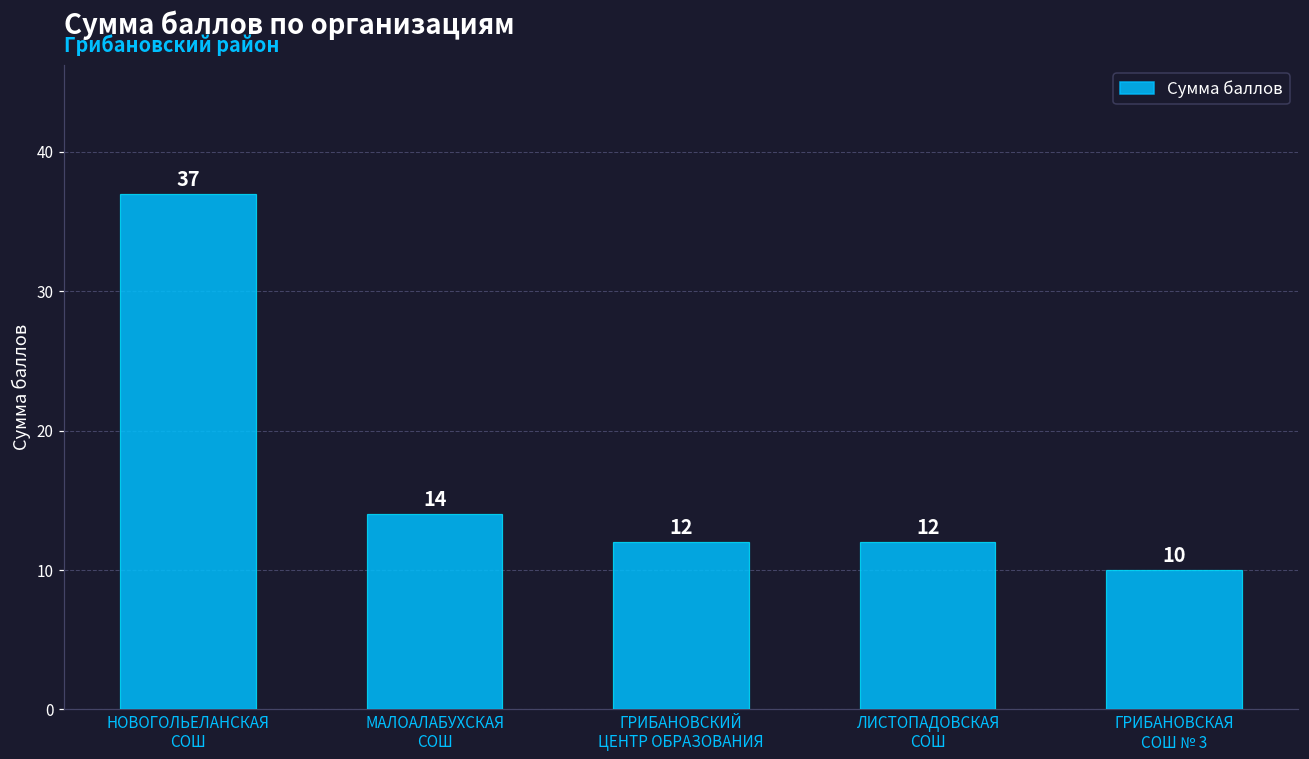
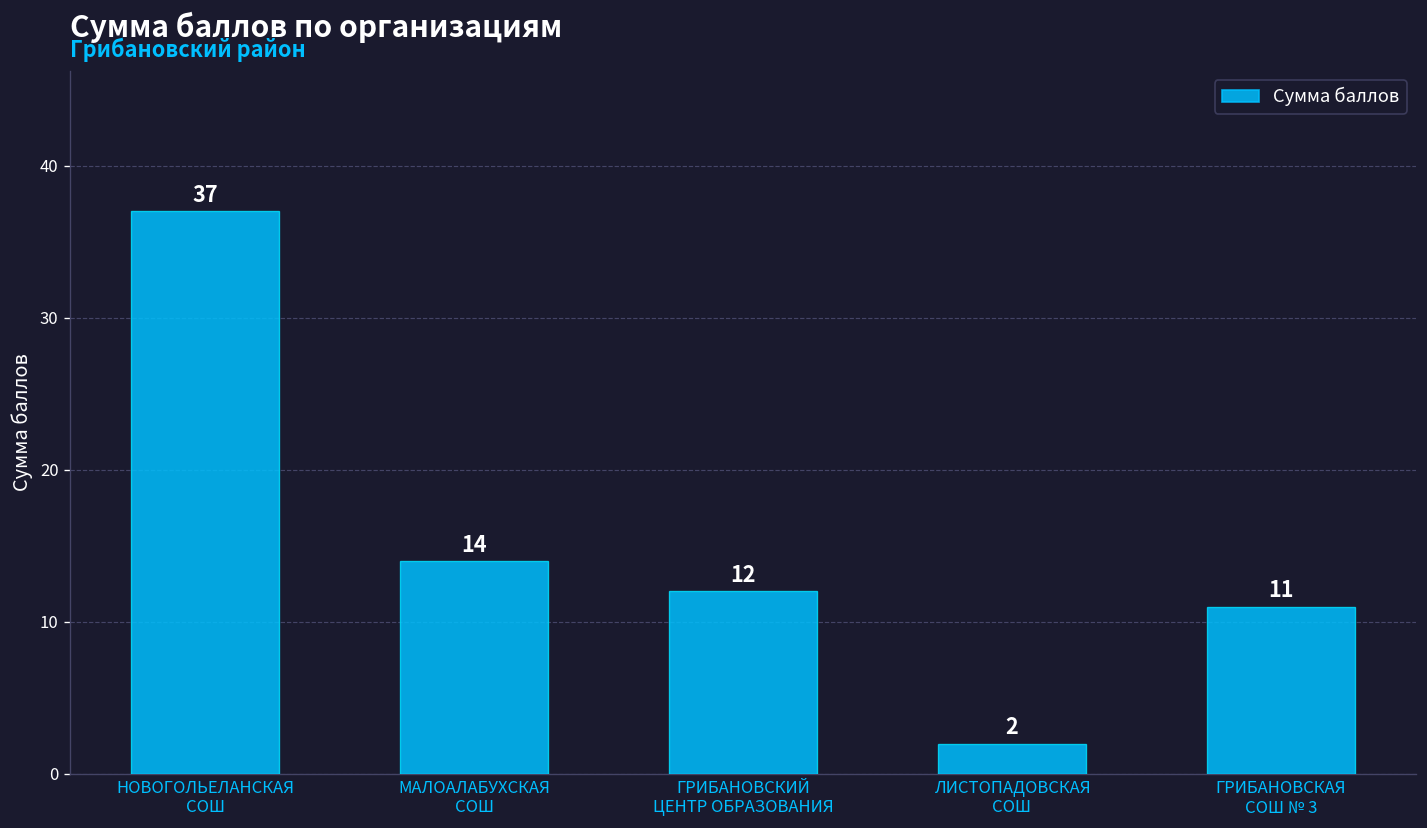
ЛИСТОПАДОВСКАЯ СОШ: 12 -> 2
ГРИБАНОВСКАЯ СОШ № 3: 10 -> 11
